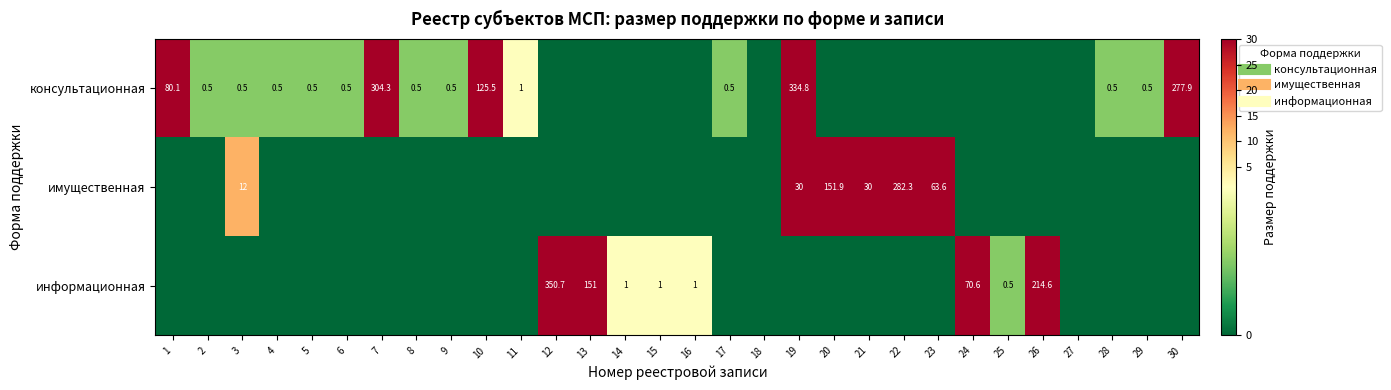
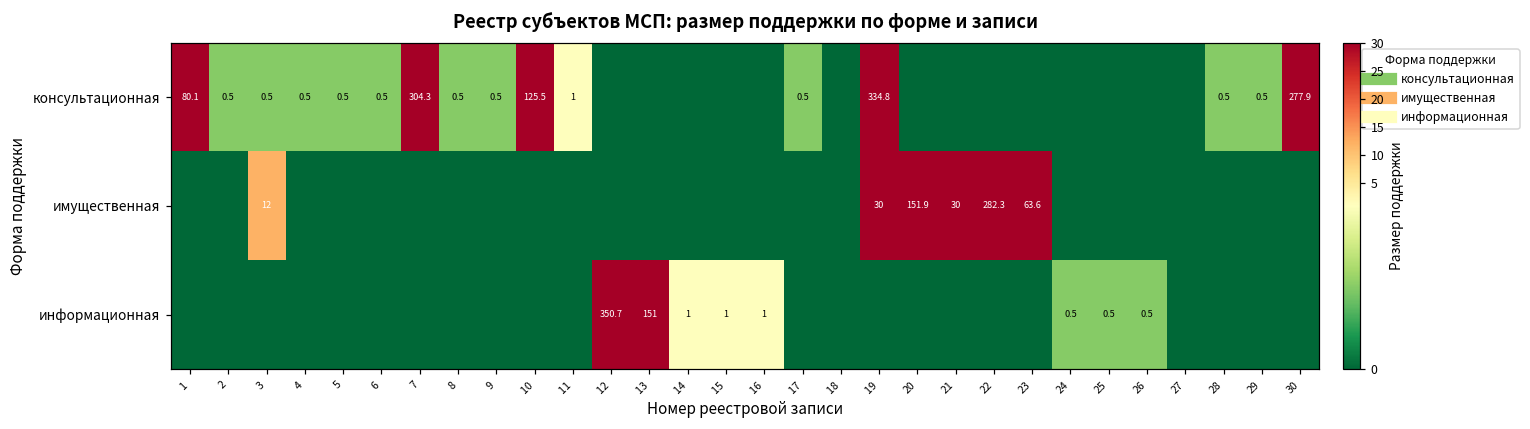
информационная, 24: 70.6 -> 0.5
информационная, 26: 214.6 -> 0.5
